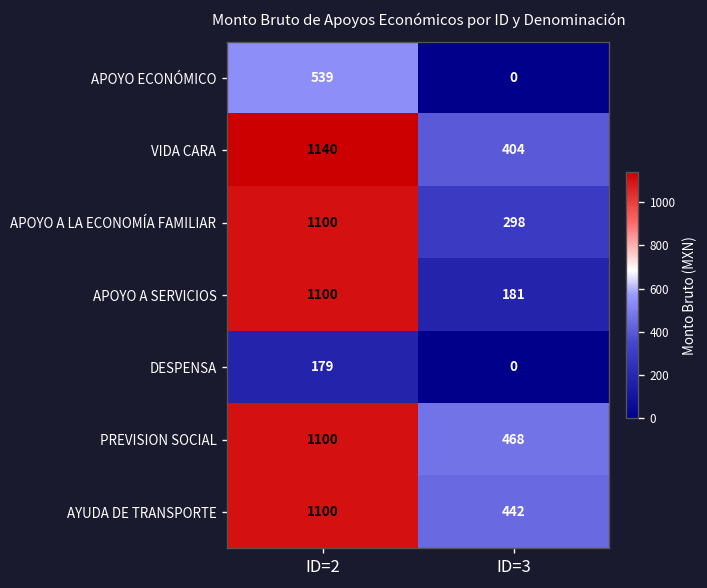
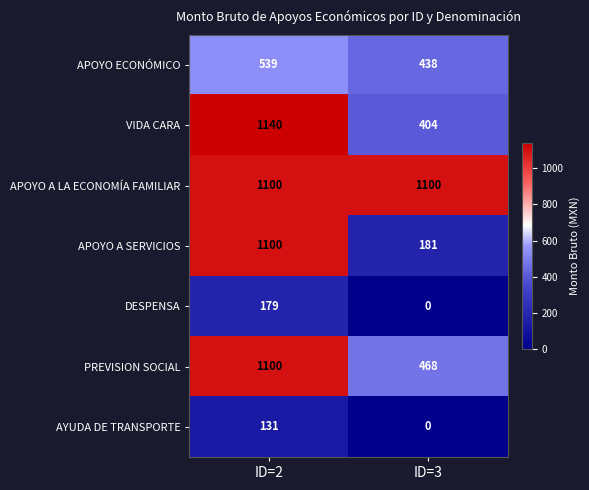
APOYO ECONÓMICO, ID=3: 0 -> 438
APOYO A LA ECONOMÍA FAMILIAR, ID=3: 298 -> 1100
AYUDA DE TRANSPORTE, ID=2: 1100 -> 131
AYUDA DE TRANSPORTE, ID=3: 442 -> 0
